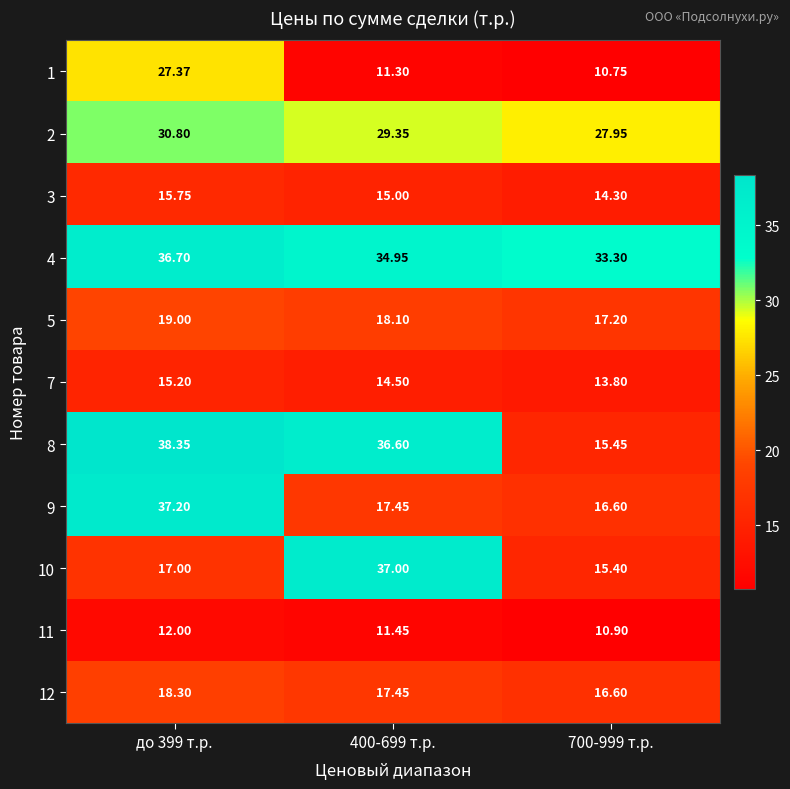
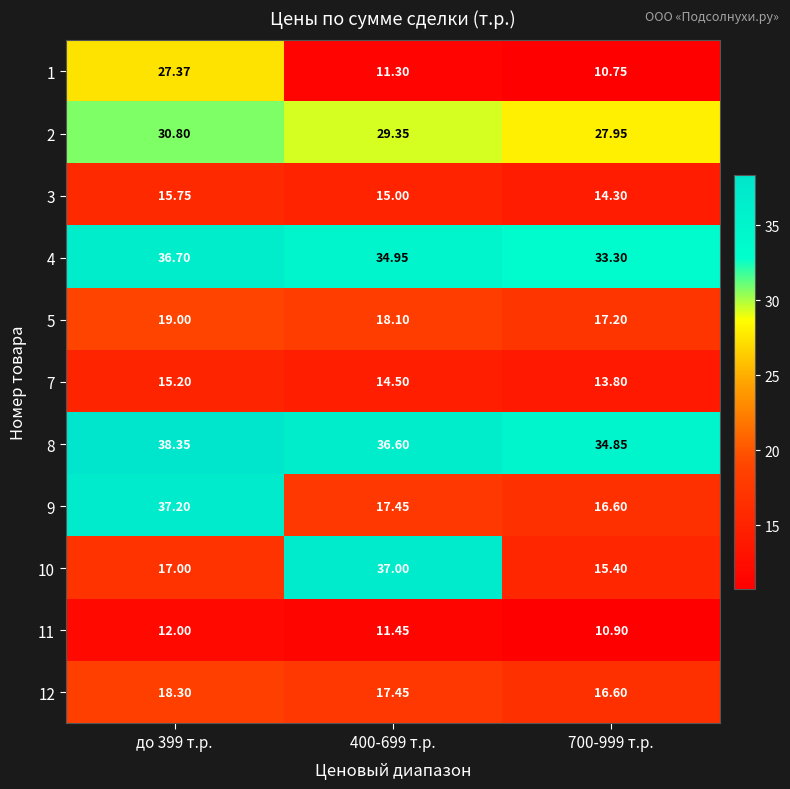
8, 700-999 т.р.: 15.45 -> 34.85
